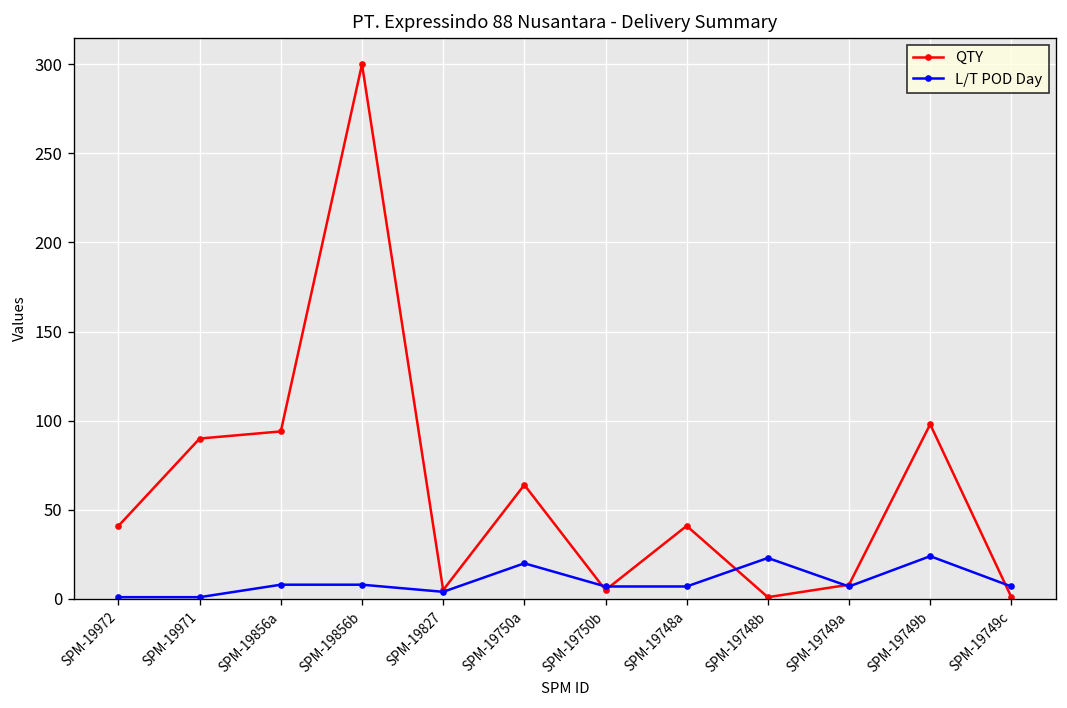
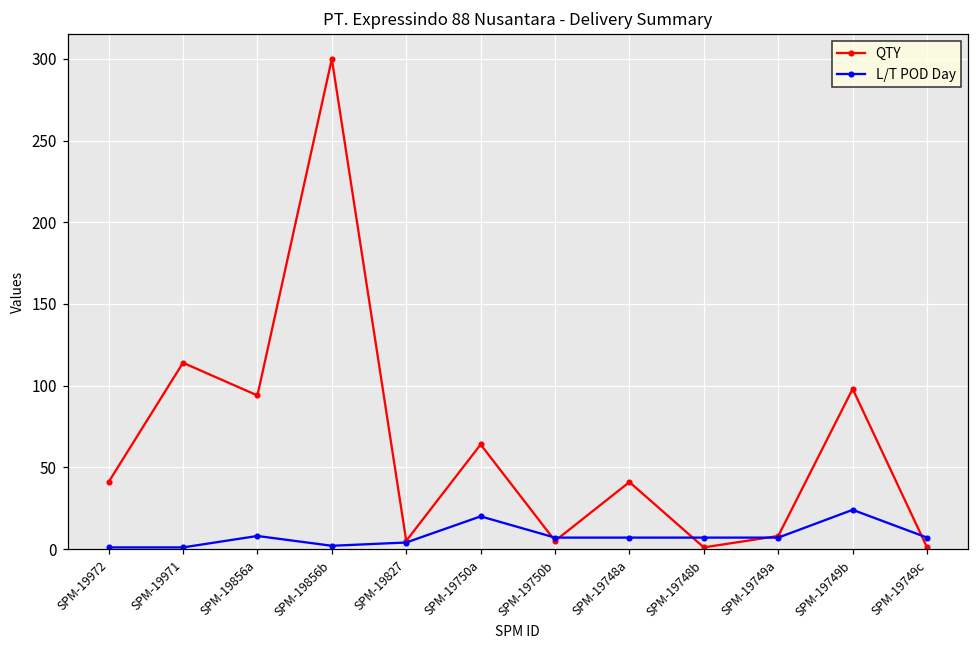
QTY, SPM-19971: 90 -> 114
L/T POD Day, SPM-19856b: 8 -> 2
L/T POD Day, SPM-19748b: 23 -> 7
